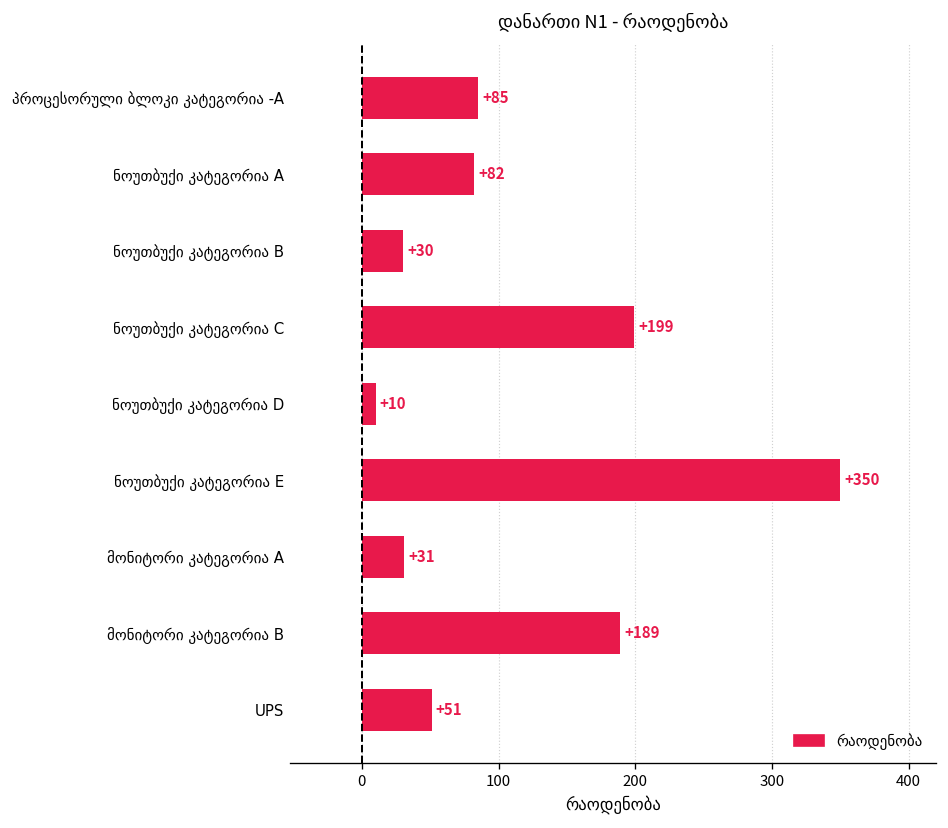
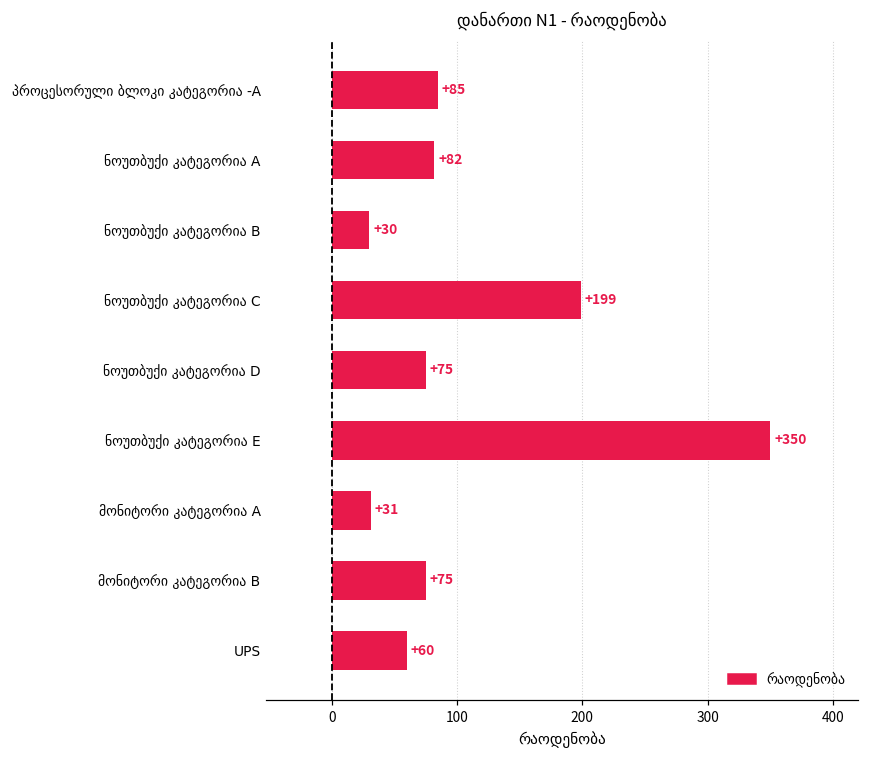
ნოუთბუქი კატეგორია D: +10 -> +75
მონიტორი კატეგორია B: +189 -> +75
UPS: +51 -> +60
